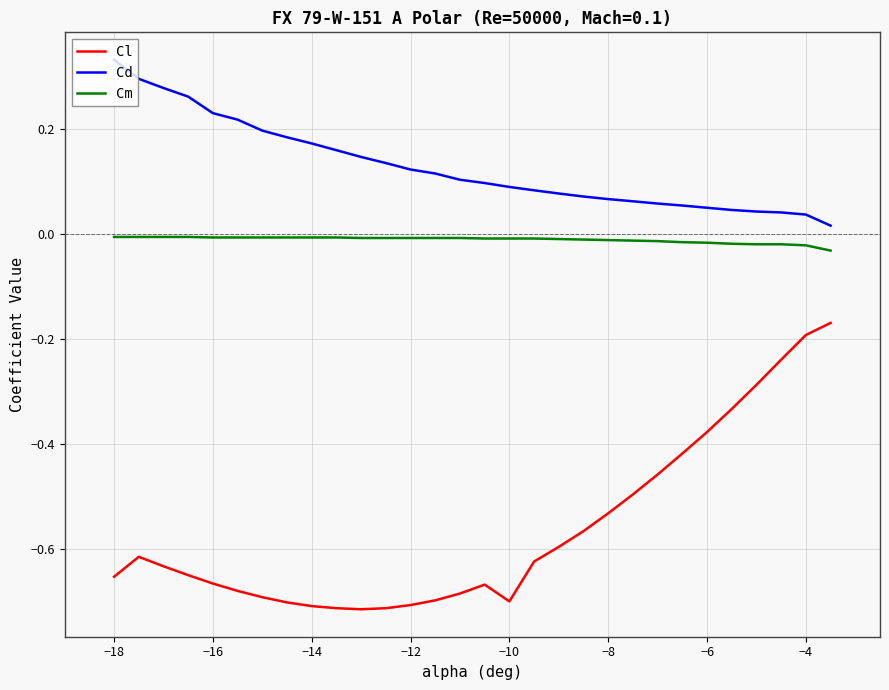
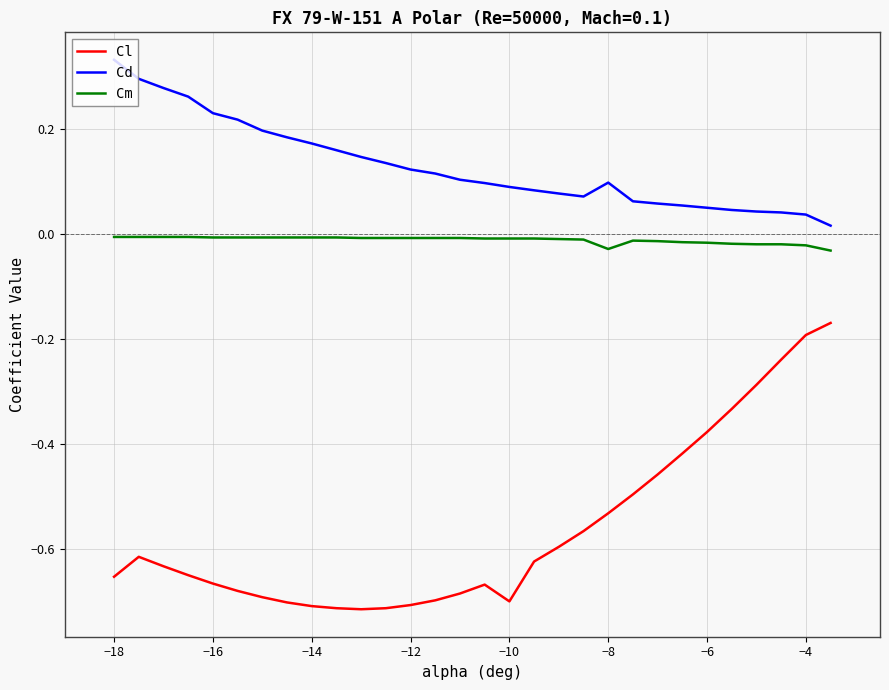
Cd, −8: 0.07 -> 0.10
Cm, −8: -0.01 -> -0.03
